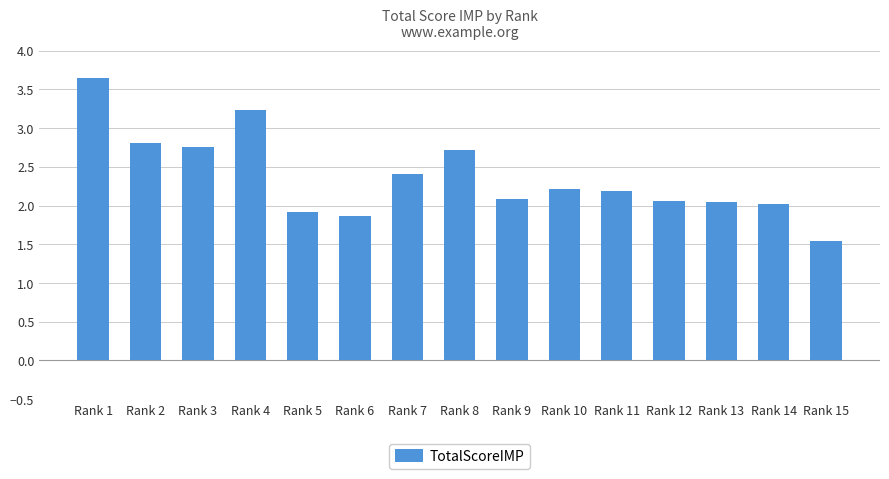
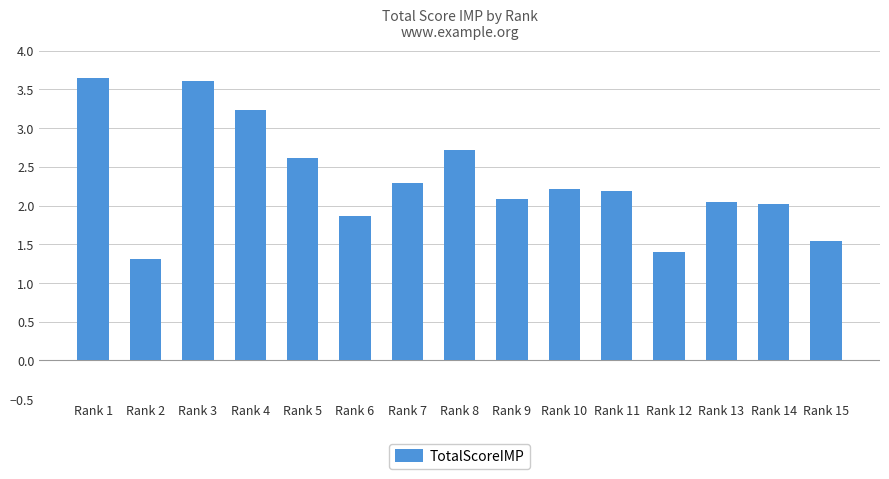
Rank 2: 2.8 -> 1.3
Rank 3: 2.8 -> 3.6
Rank 5: 1.9 -> 2.6
Rank 7: 2.4 -> 2.3
Rank 12: 2.1 -> 1.4
